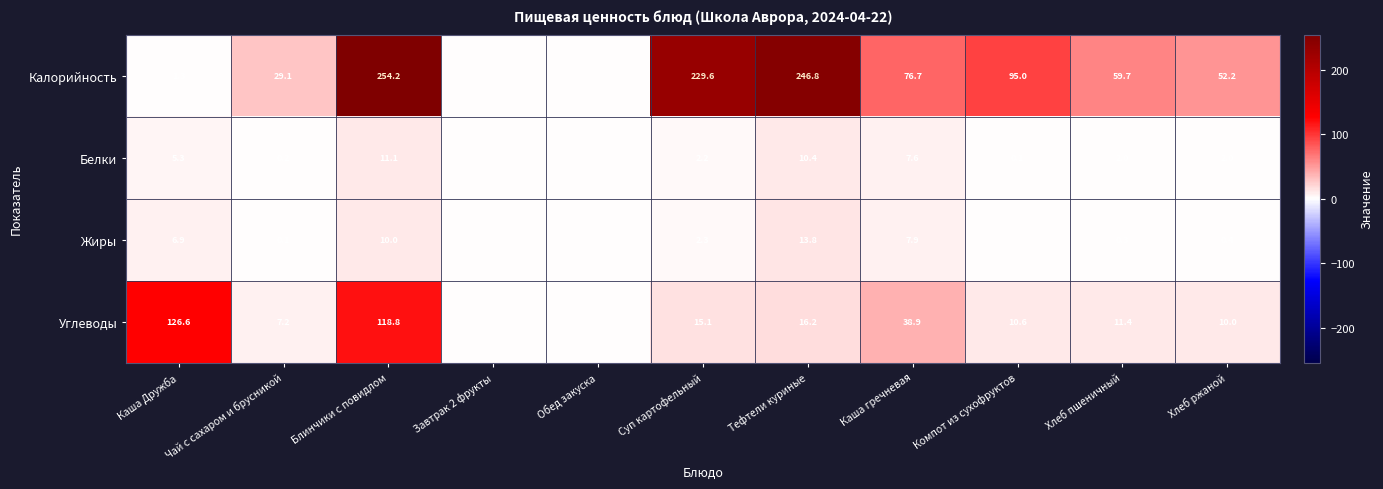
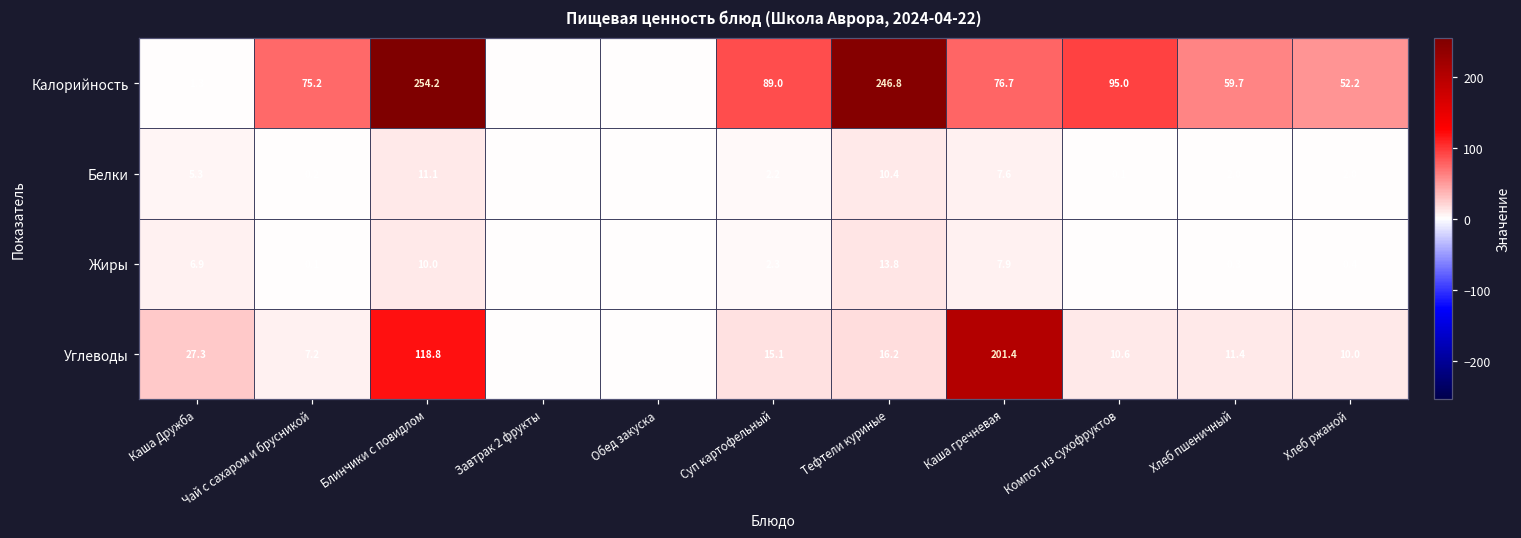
Калорийность, Чай с сахаром и брусникой: 29.1 -> 75.2
Калорийность, Суп картофельный: 229.6 -> 89.0
Углеводы, Каша Дружба: 126.6 -> 27.3
Углеводы, Каша гречневая: 38.9 -> 201.4
